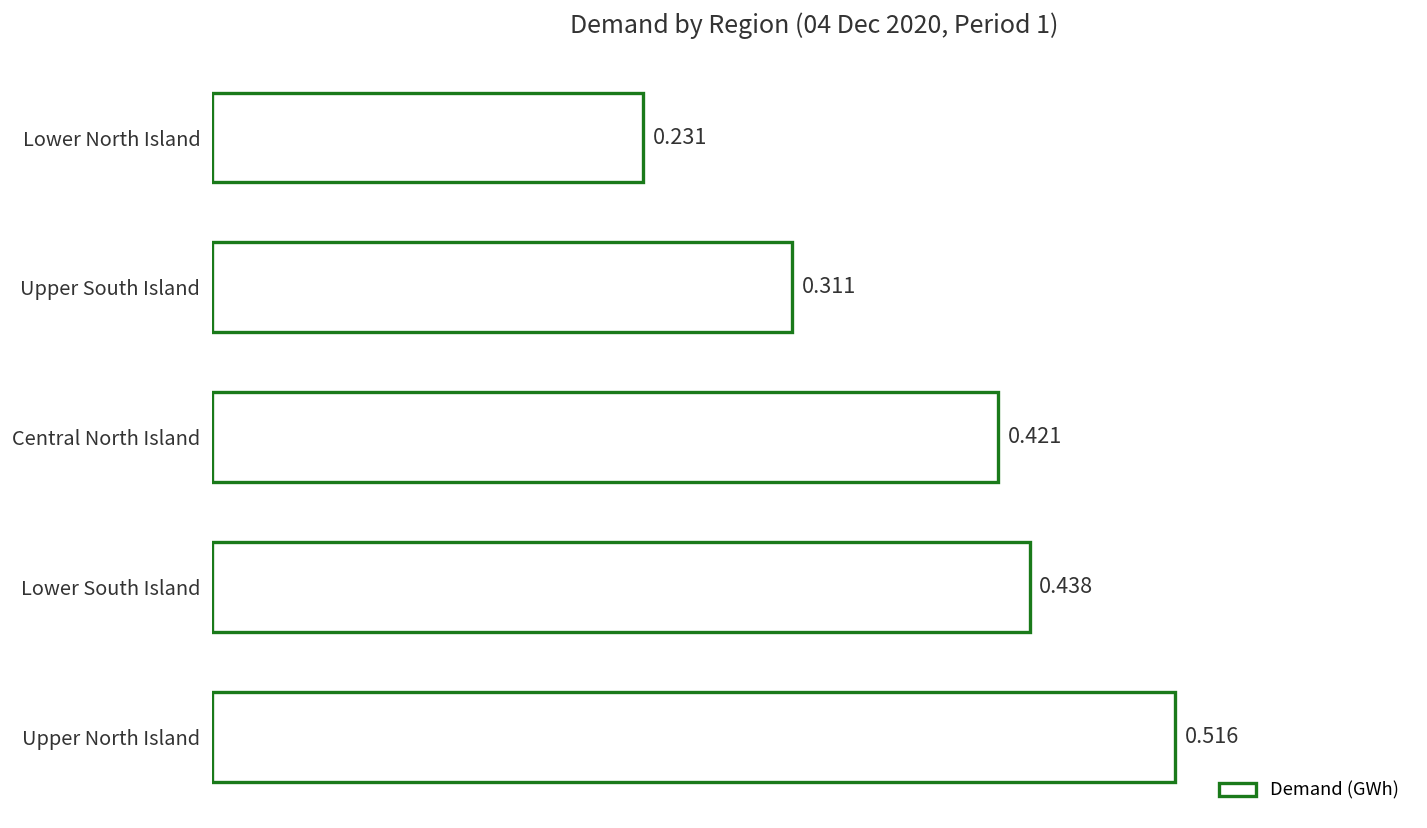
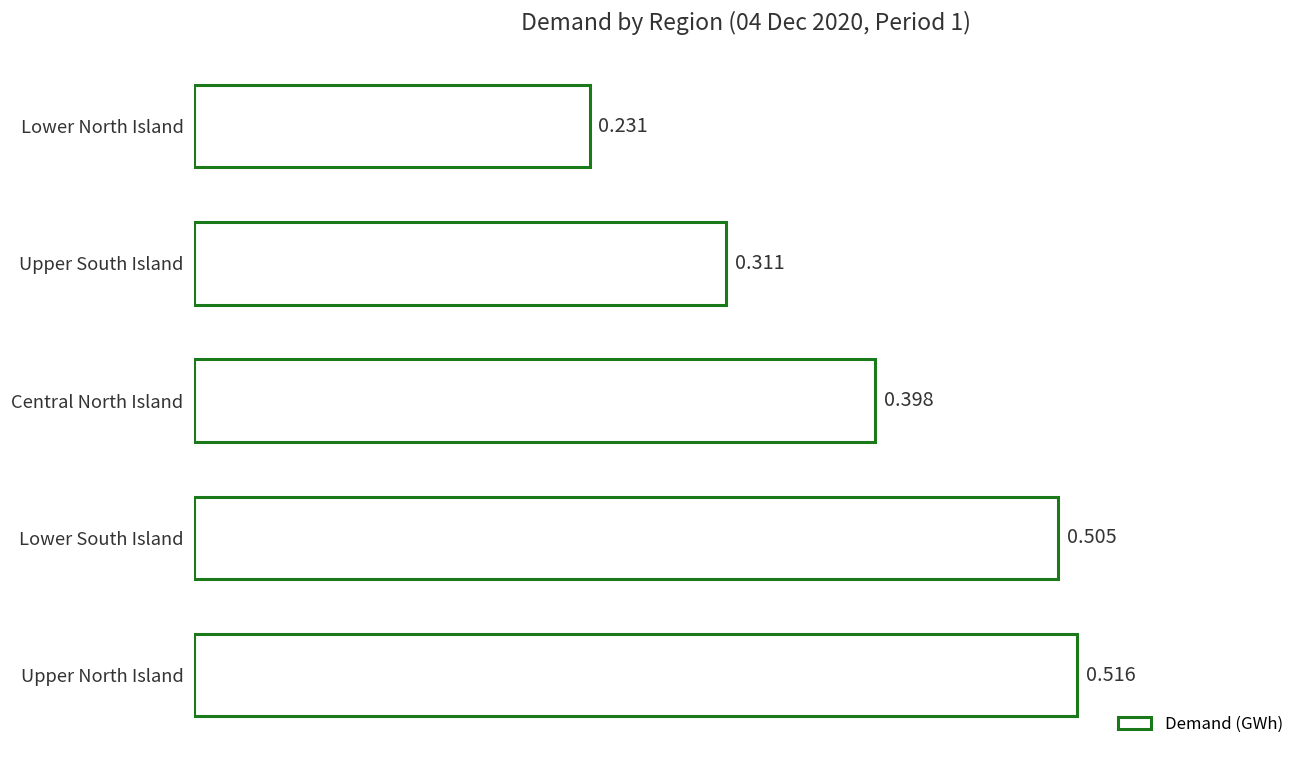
Central North Island: 0.421 -> 0.398
Lower South Island: 0.438 -> 0.505
